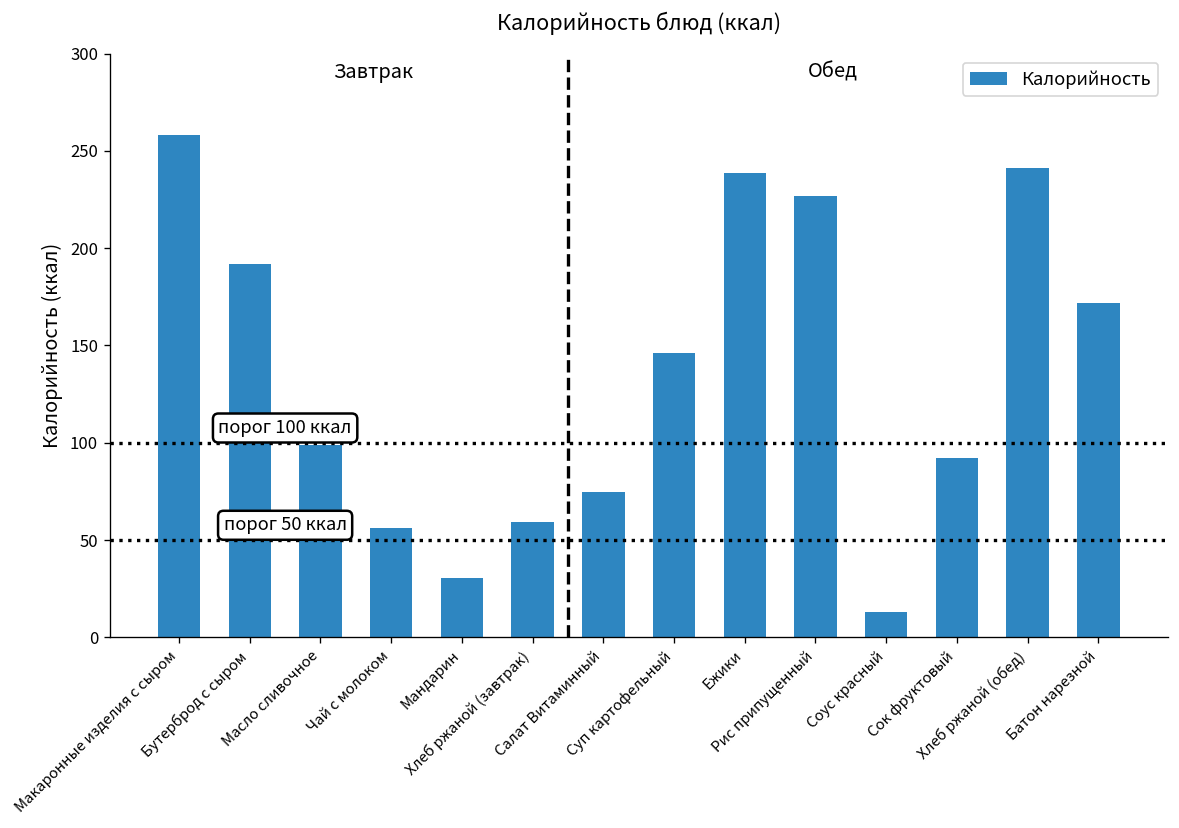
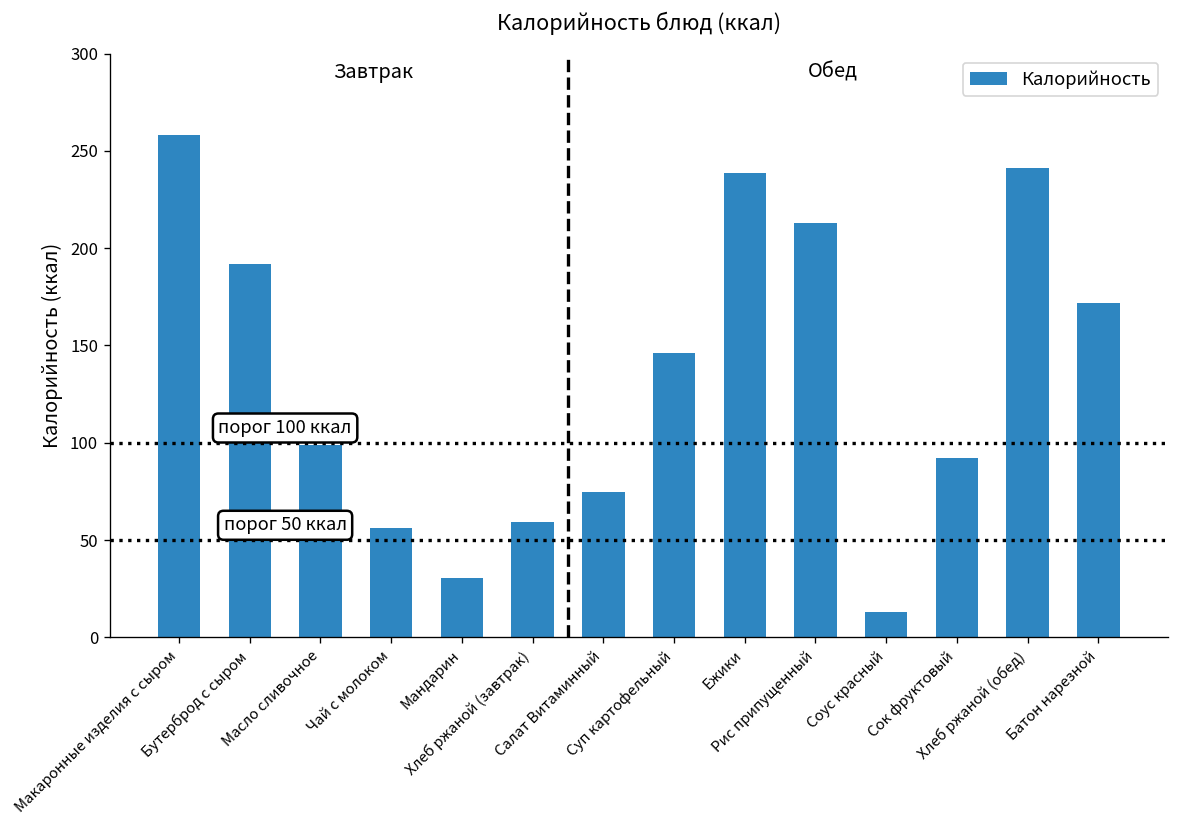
Рис припущенный: 227 -> 213
